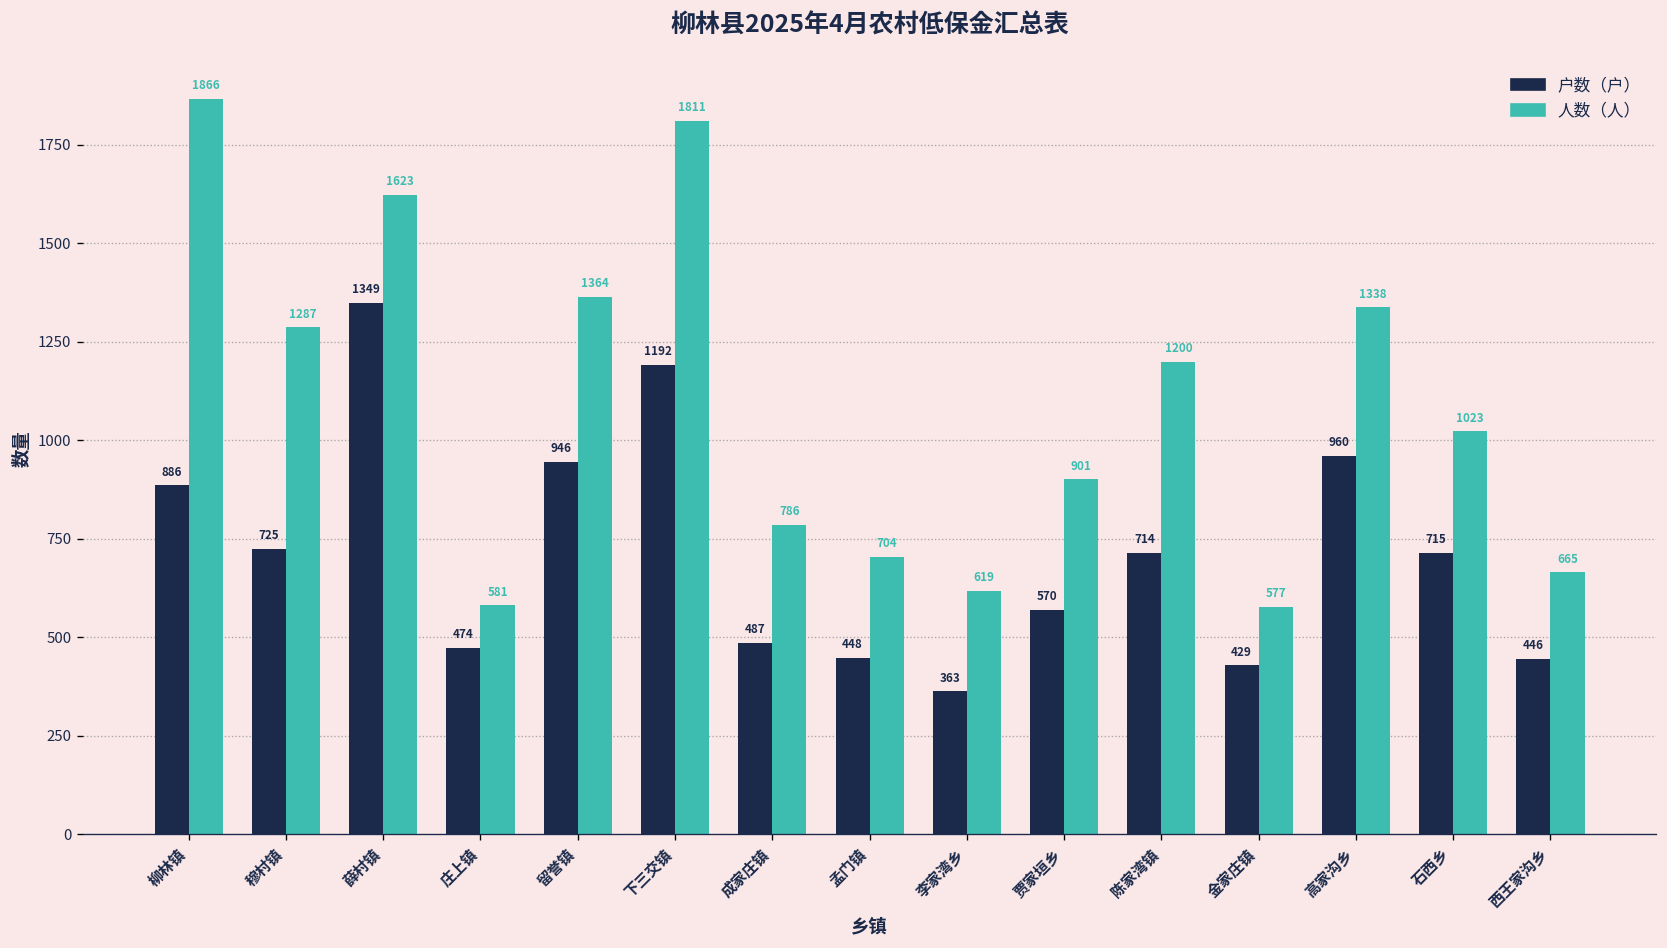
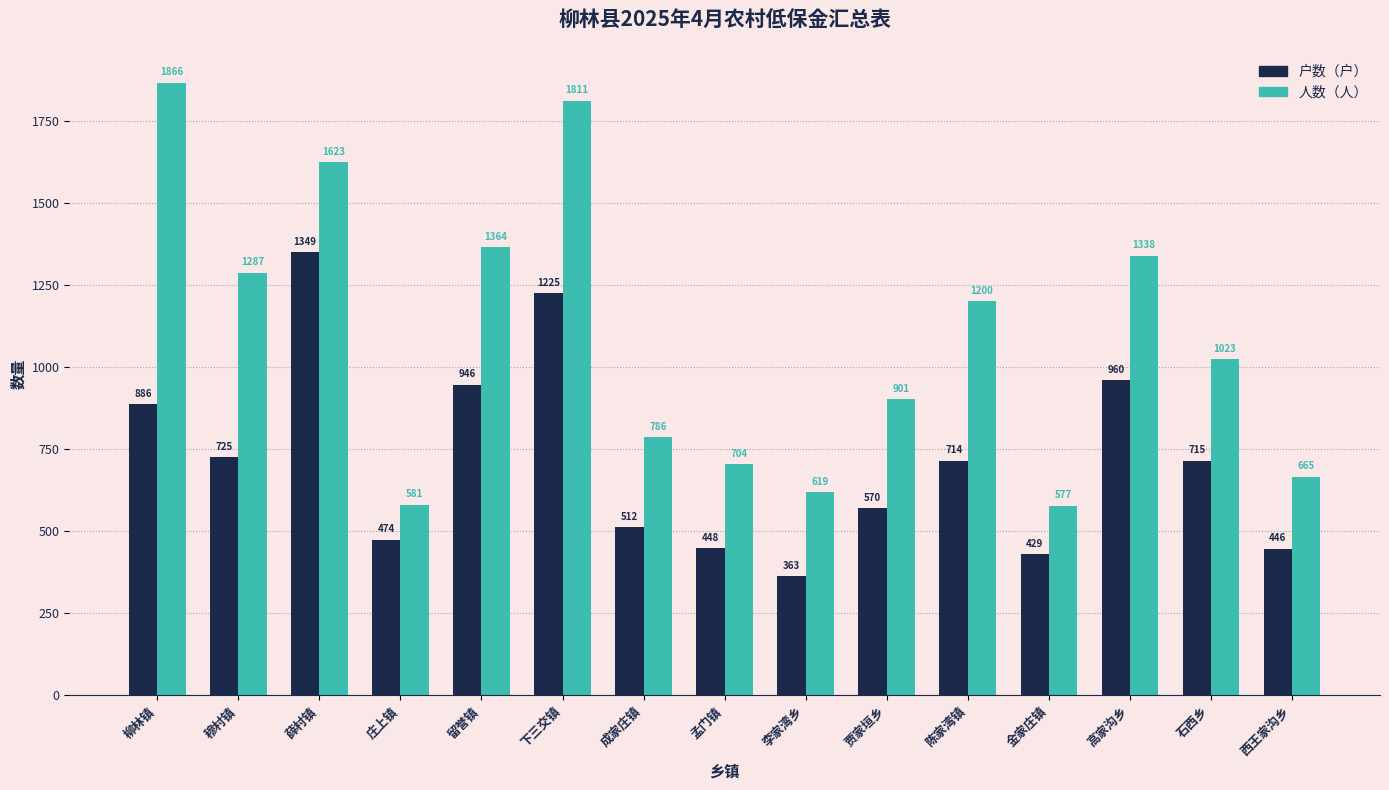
户数（户）, 下三交镇: 1192 -> 1225
户数（户）, 成家庄镇: 487 -> 512
